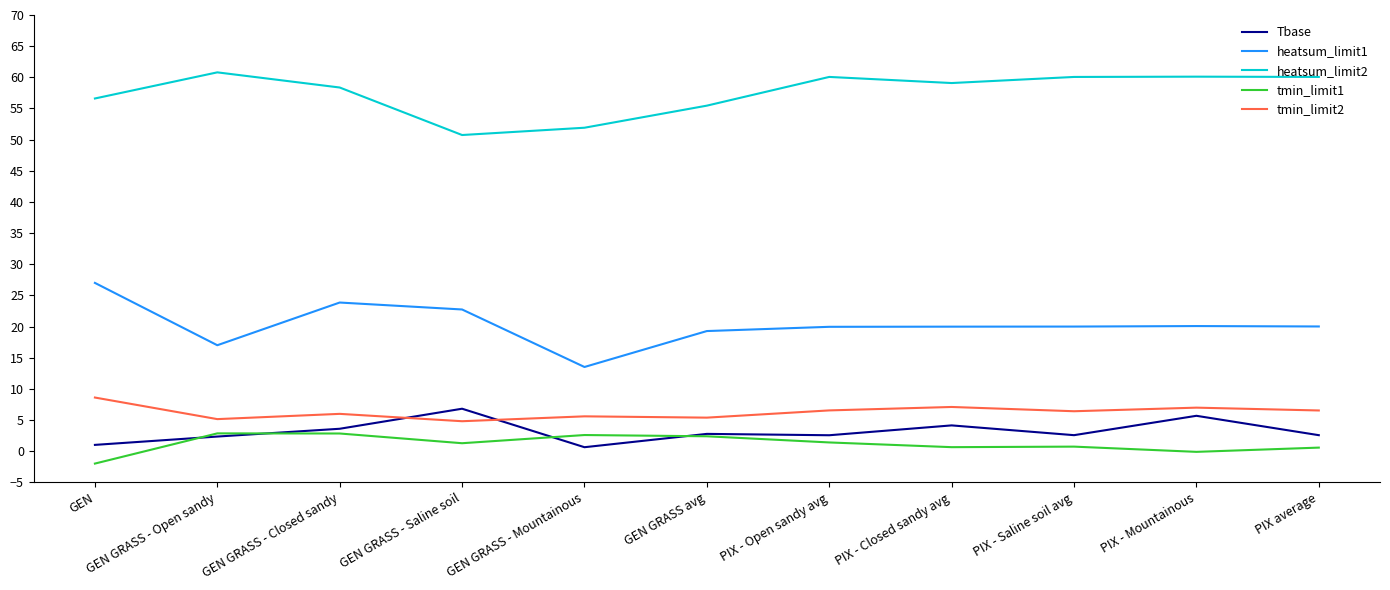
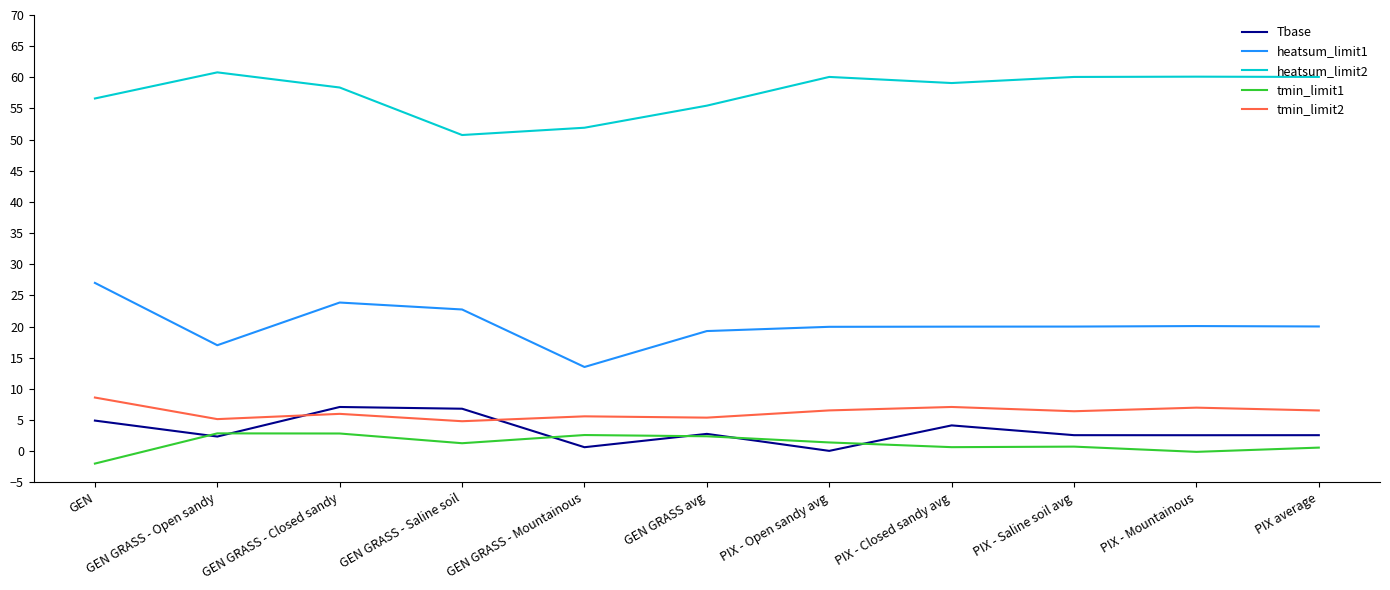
Tbase, GEN: 1 -> 5
Tbase, GEN GRASS - Closed sandy: 4 -> 7
Tbase, PIX - Open sandy avg: 3 -> 0
Tbase, PIX - Mountainous: 6 -> 3
